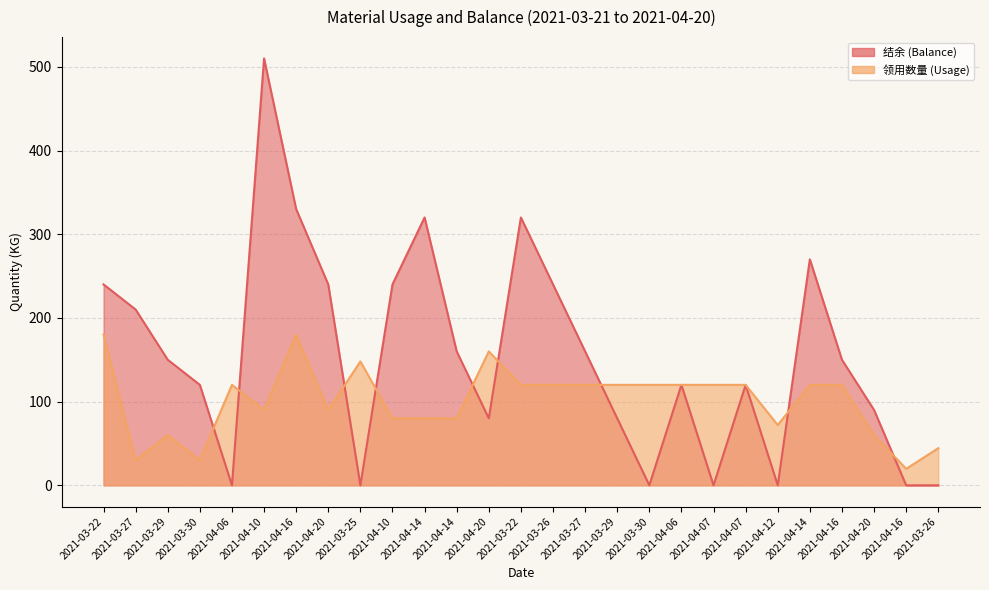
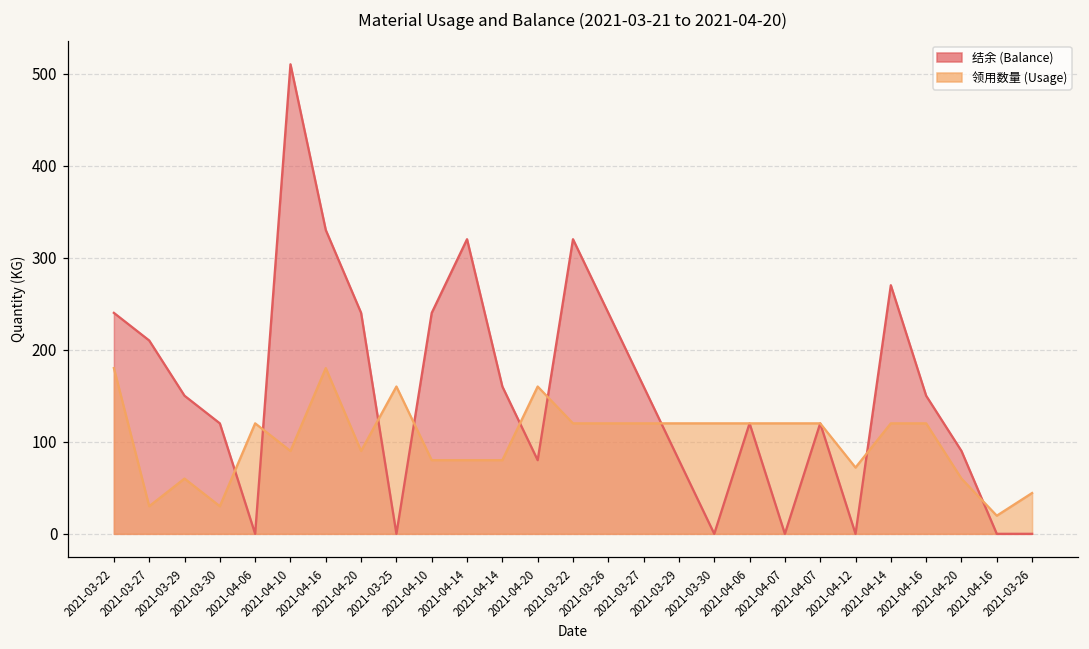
领用数量 (Usage), 2021-03-25: 150 -> 160
